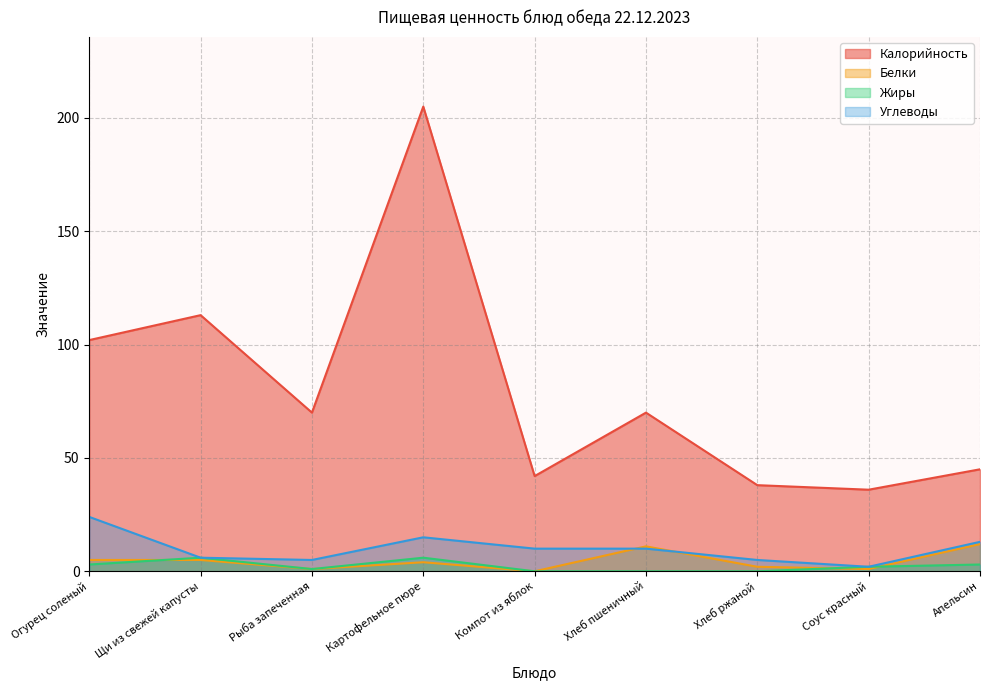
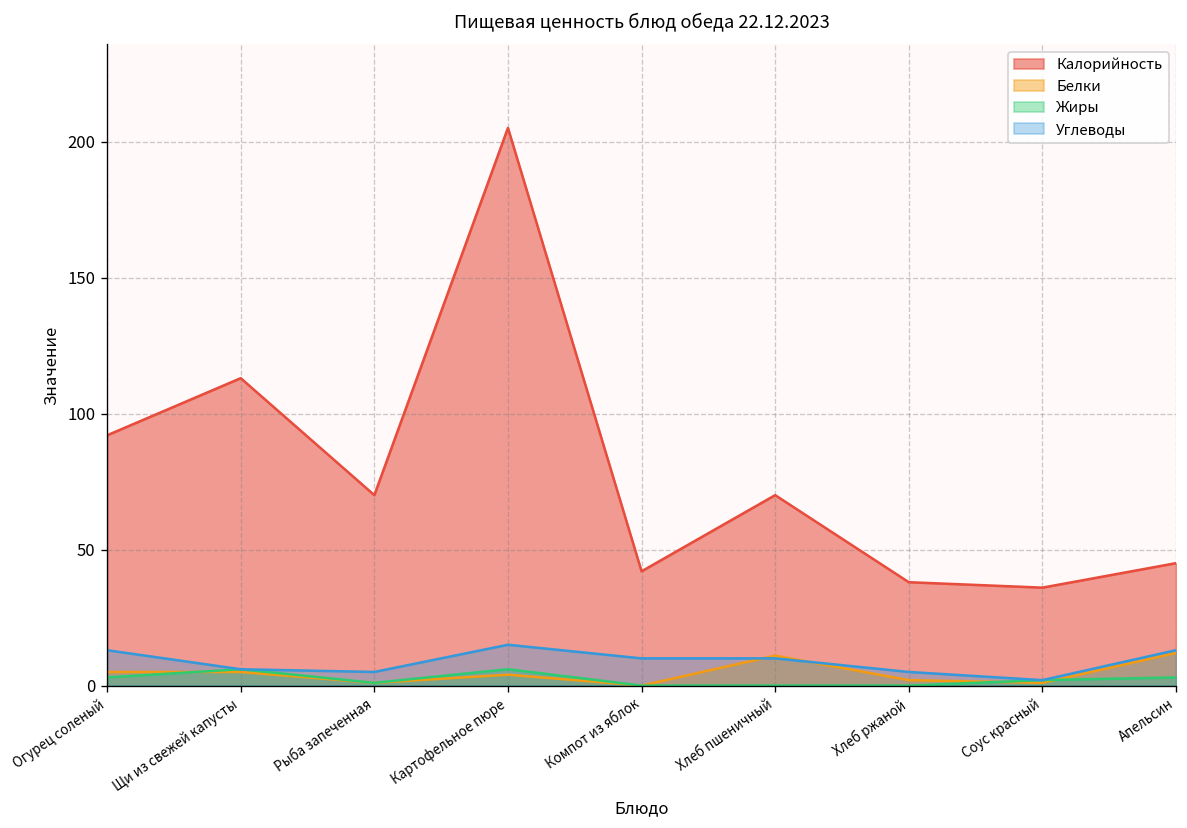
Калорийность, Огурец соленый: 102 -> 92
Углеводы, Огурец соленый: 24 -> 13
